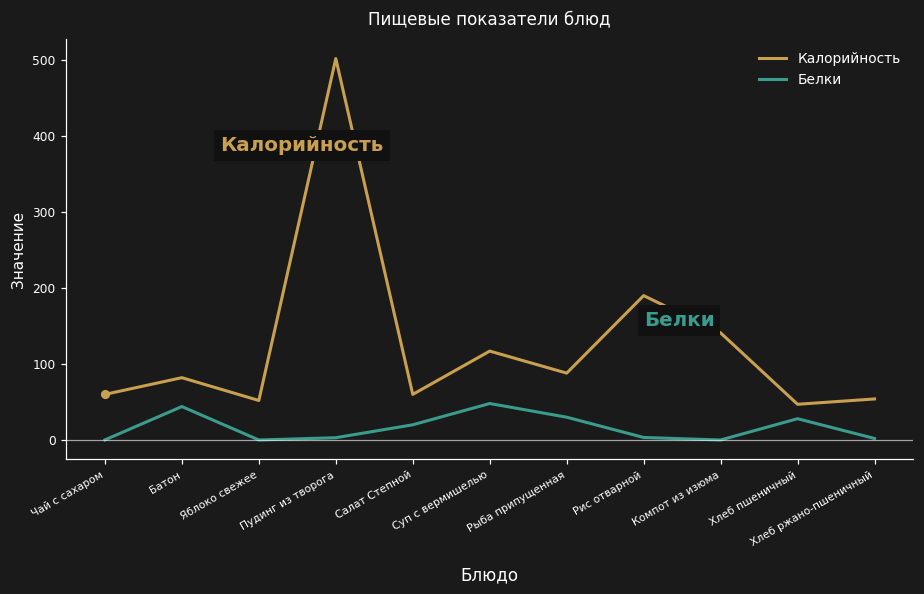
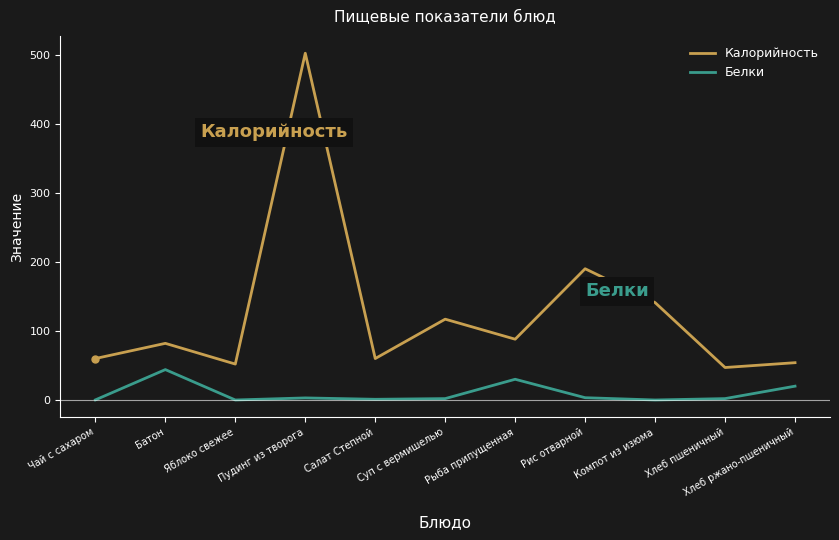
Белки, Салат Степной: 20 -> 0
Белки, Суп с вермишелью: 50 -> 0
Белки, Хлеб пшеничный: 30 -> 0
Белки, Хлеб ржано-пшеничный: 0 -> 20
